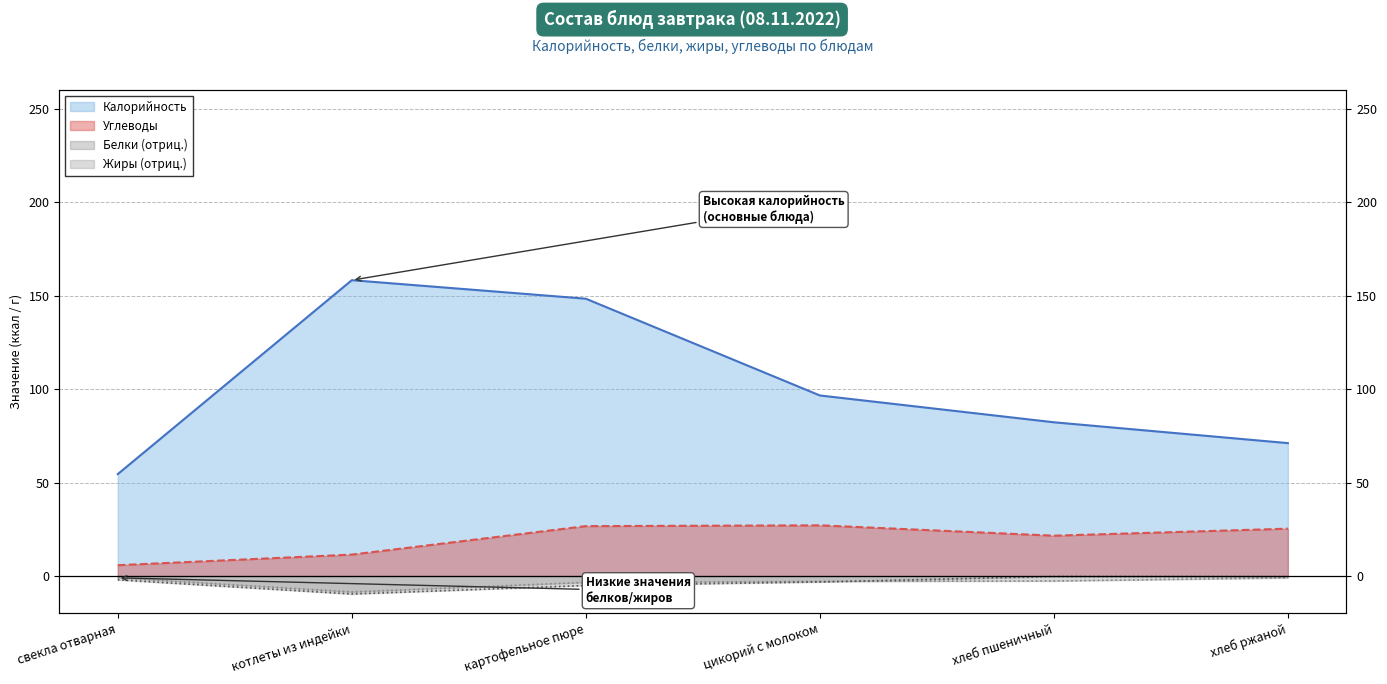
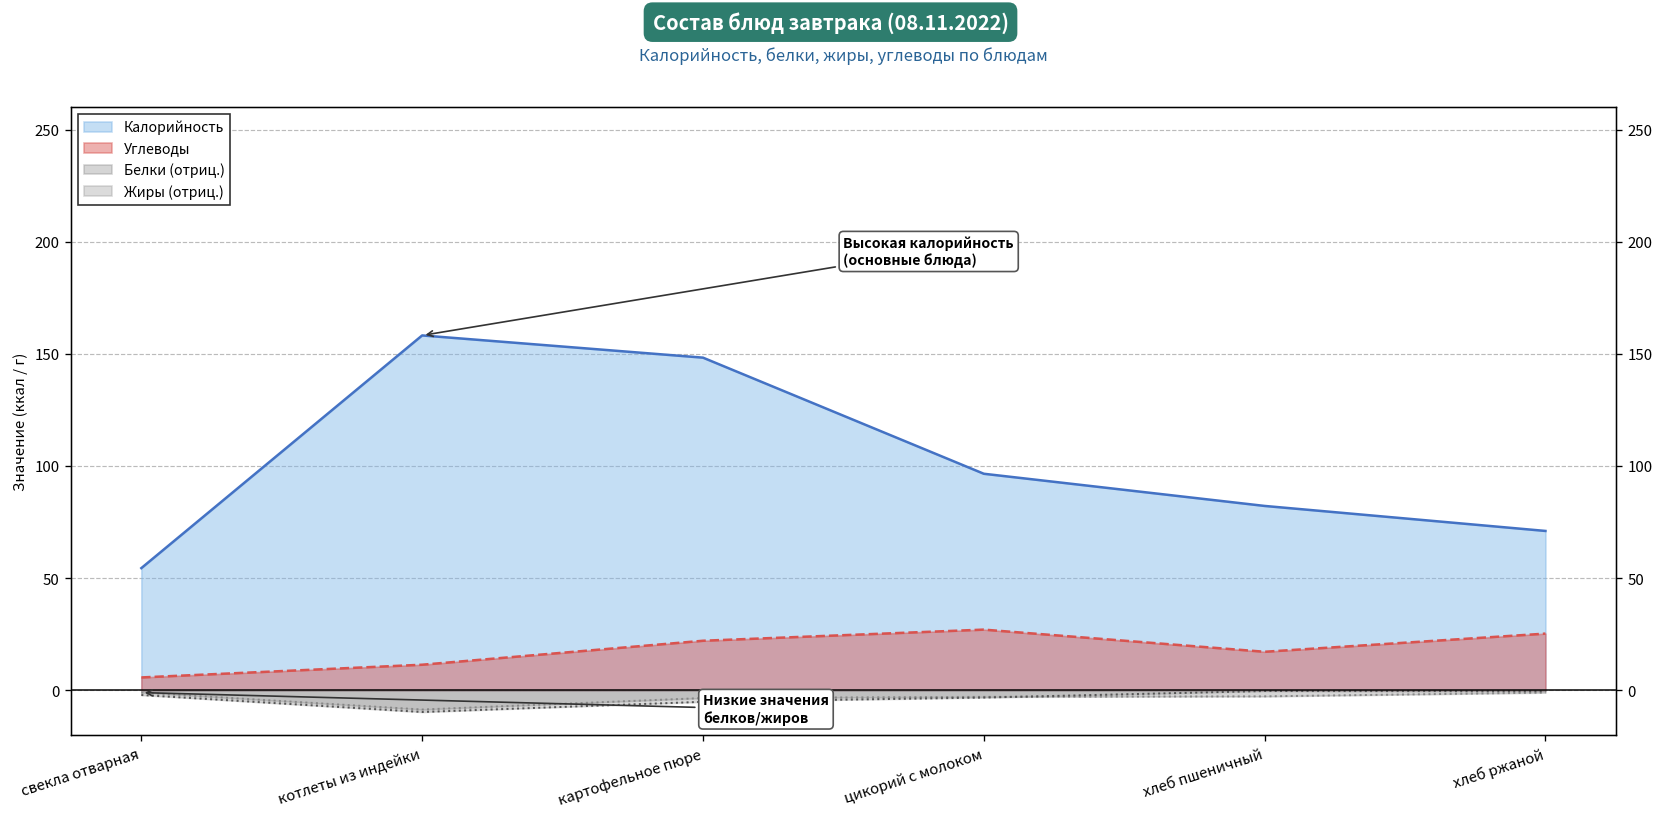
Углеводы, картофельное пюре: 27 -> 22
Углеводы, хлеб пшеничный: 22 -> 17
